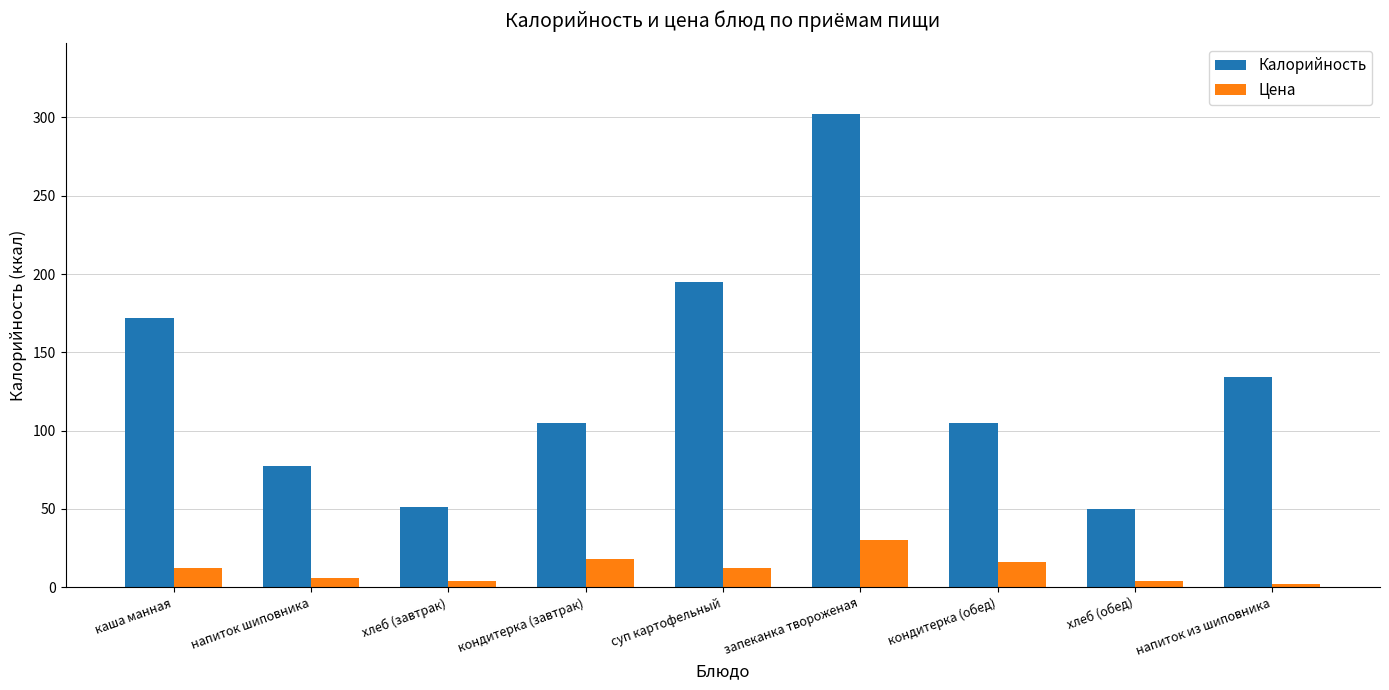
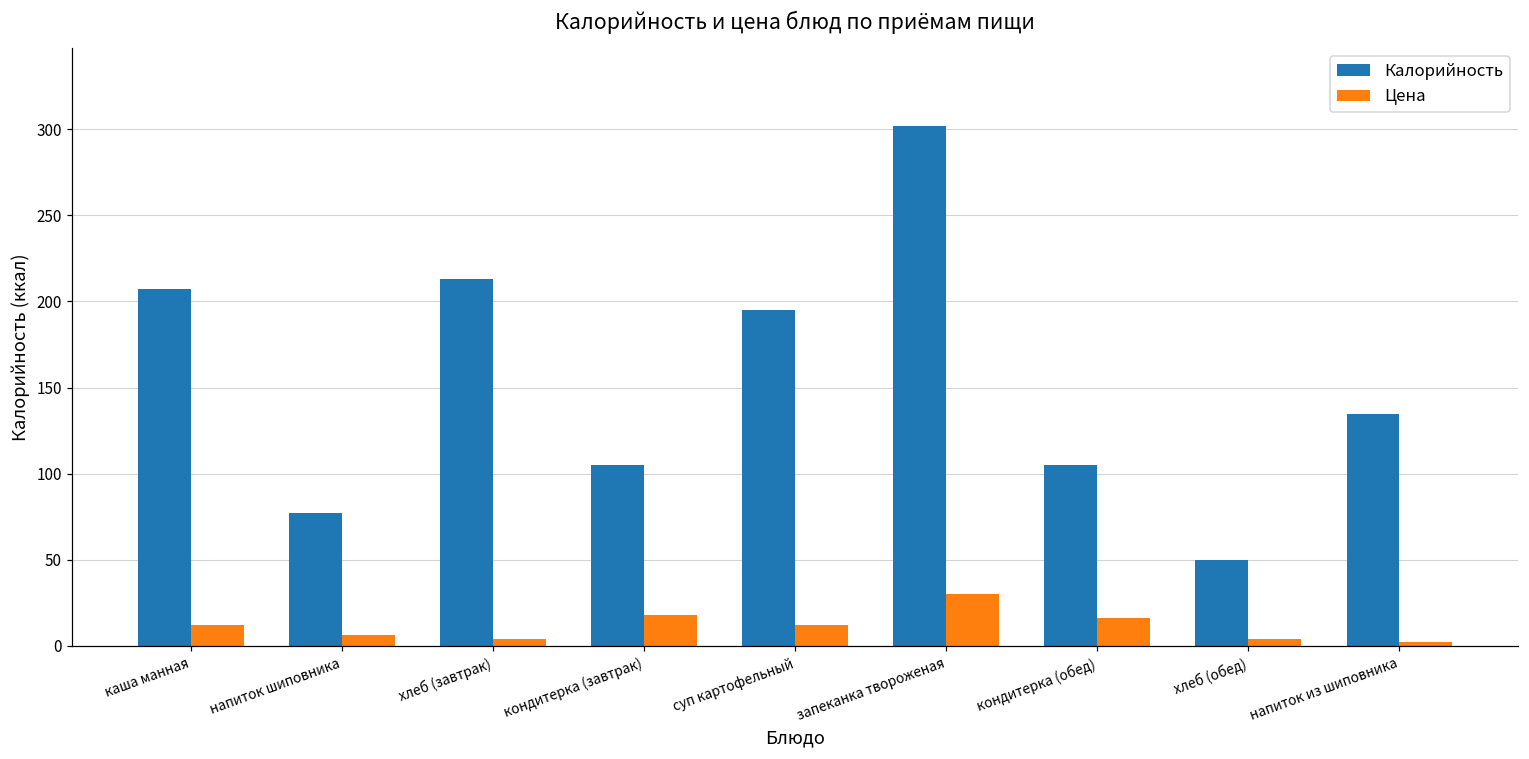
Калорийность, каша манная: 172 -> 207
Калорийность, хлеб (завтрак): 51 -> 213
